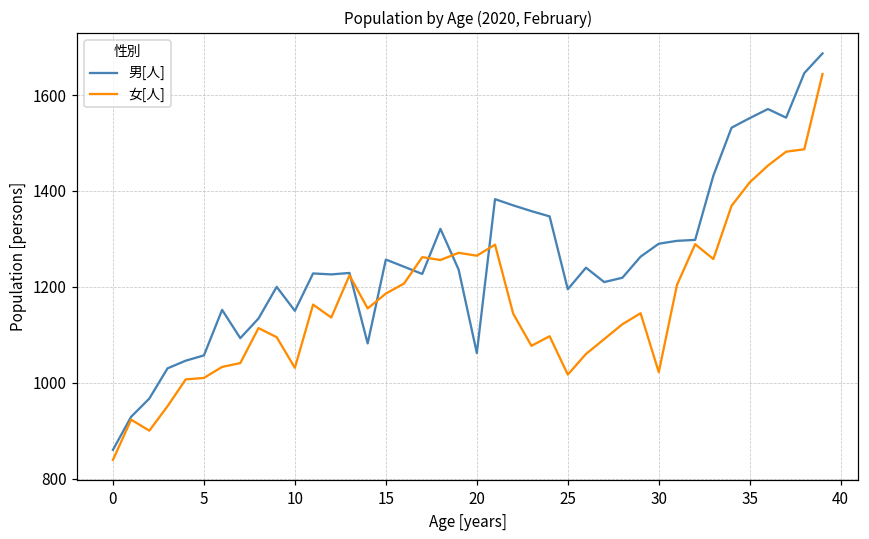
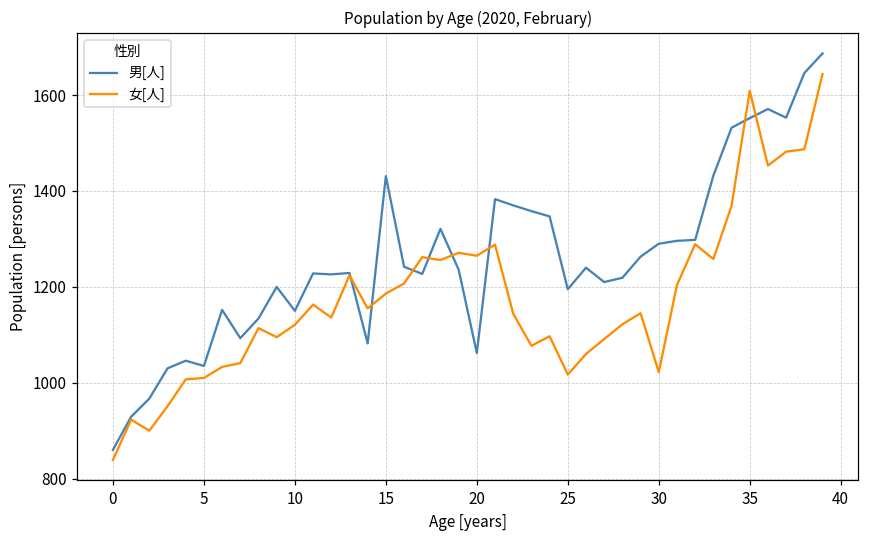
男[人], 5: 1060 -> 1040
女[人], 10: 1030 -> 1120
男[人], 15: 1260 -> 1430
女[人], 35: 1420 -> 1610
